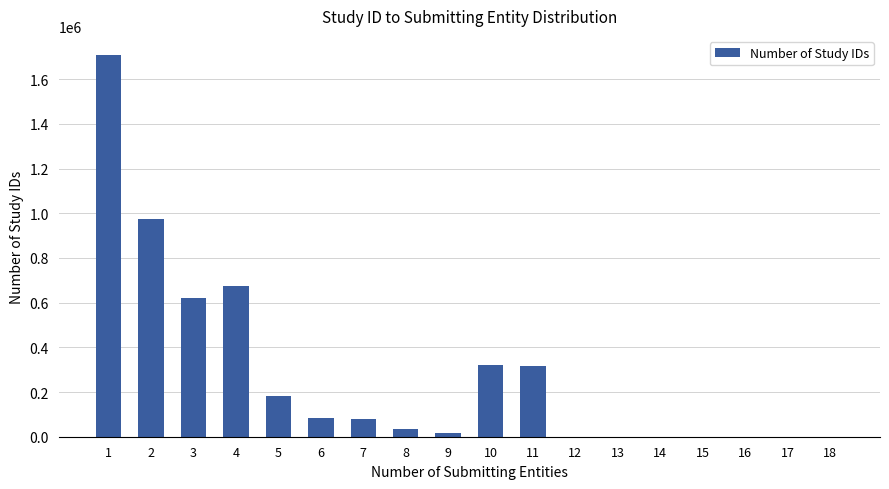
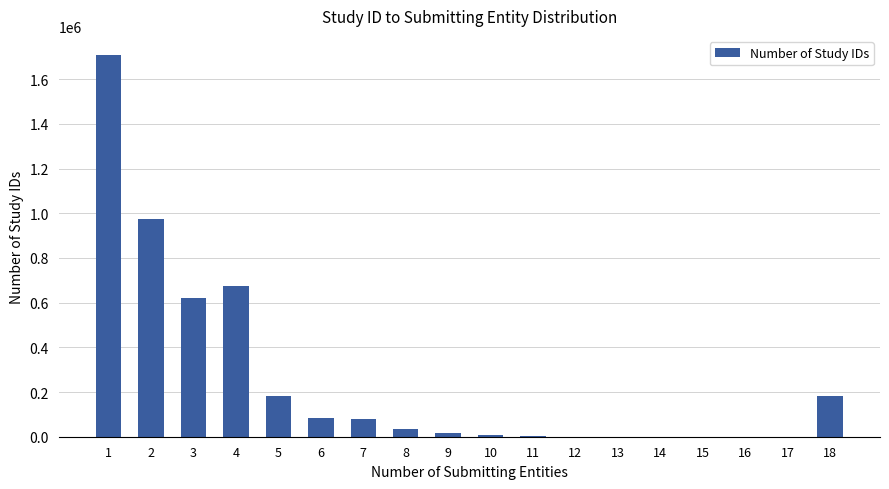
10: 320000 -> 10000
11: 310000 -> 0
18: 0 -> 180000
